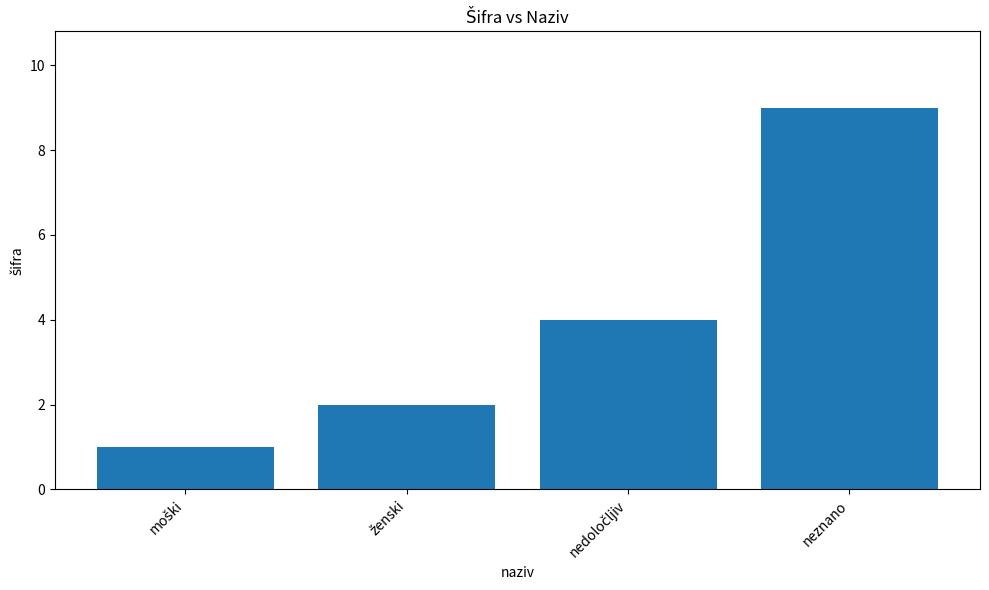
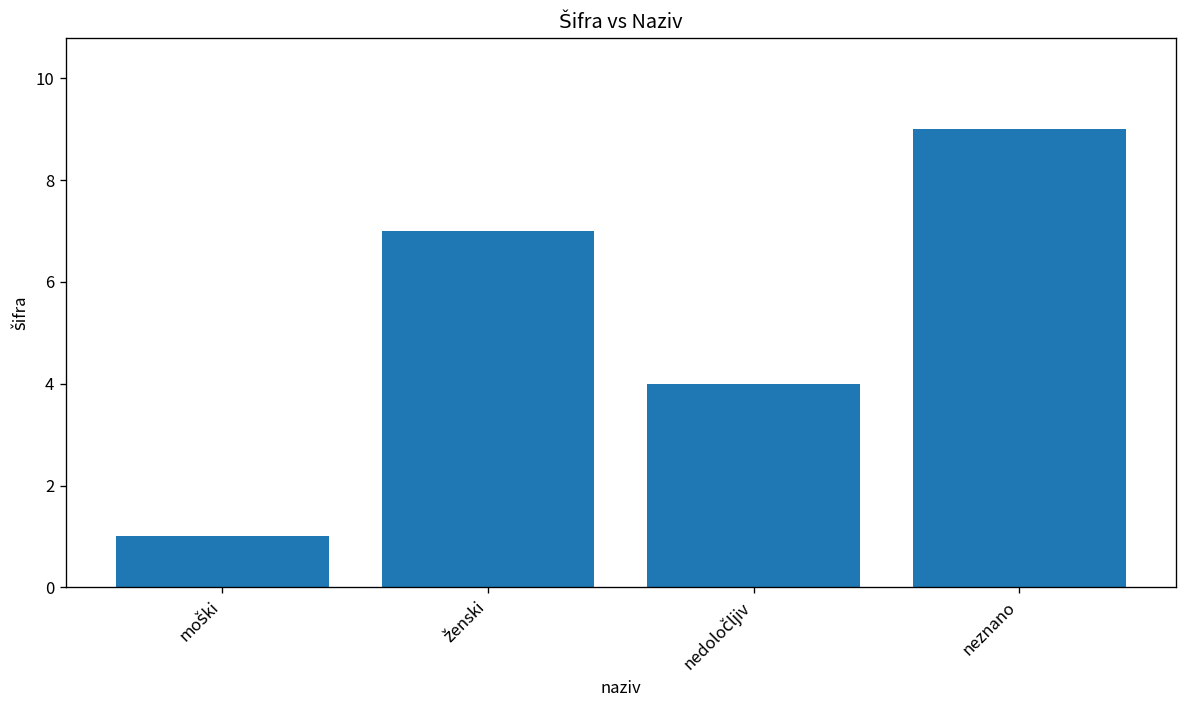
ženski: 2 -> 7
